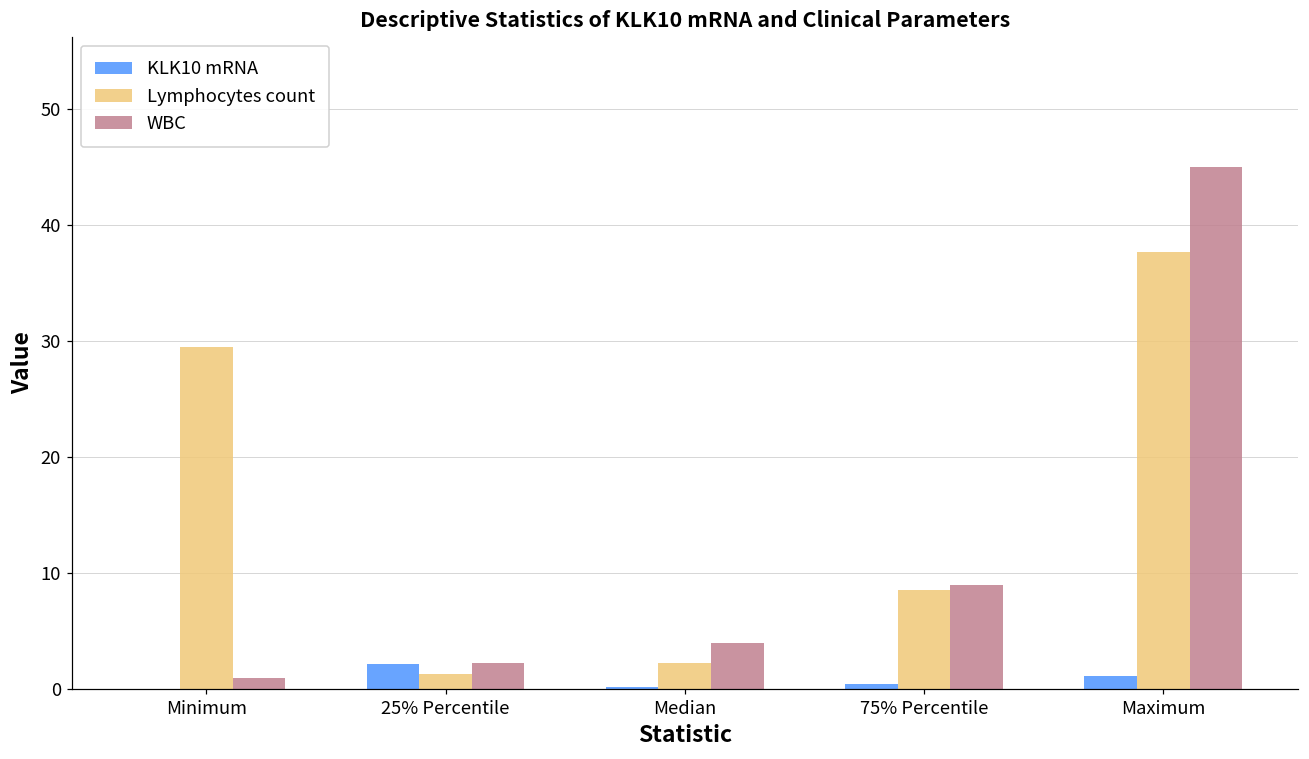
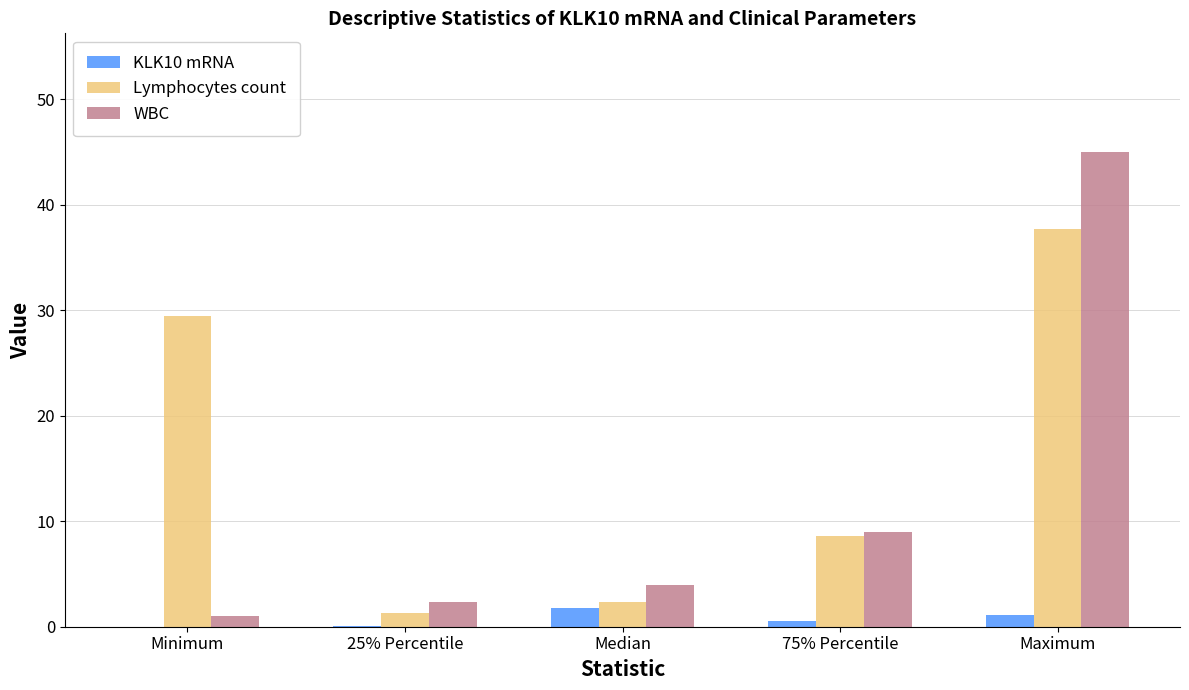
KLK10 mRNA, 25% Percentile: 2.2 -> 0.1
KLK10 mRNA, Median: 0.2 -> 1.8
